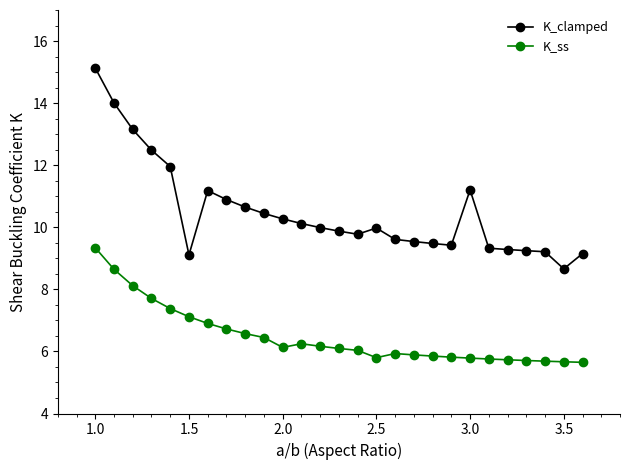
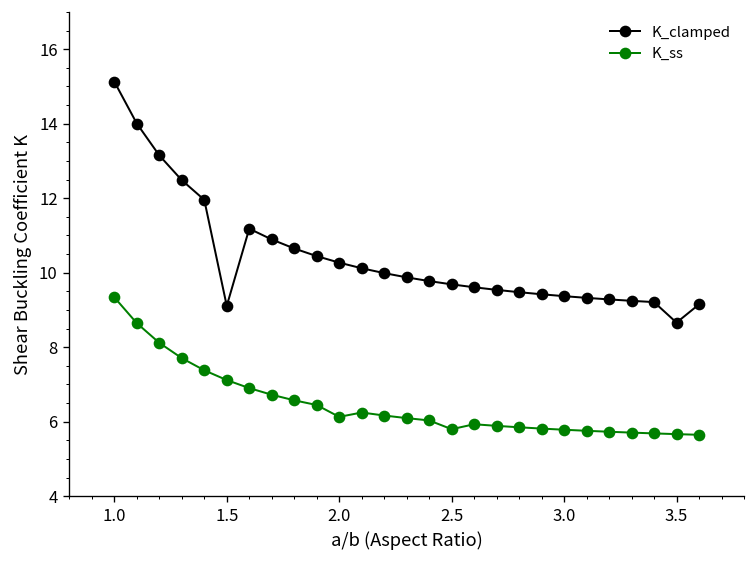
K_clamped, 2.5: 10.0 -> 9.7
K_clamped, 3.0: 11.2 -> 9.4
